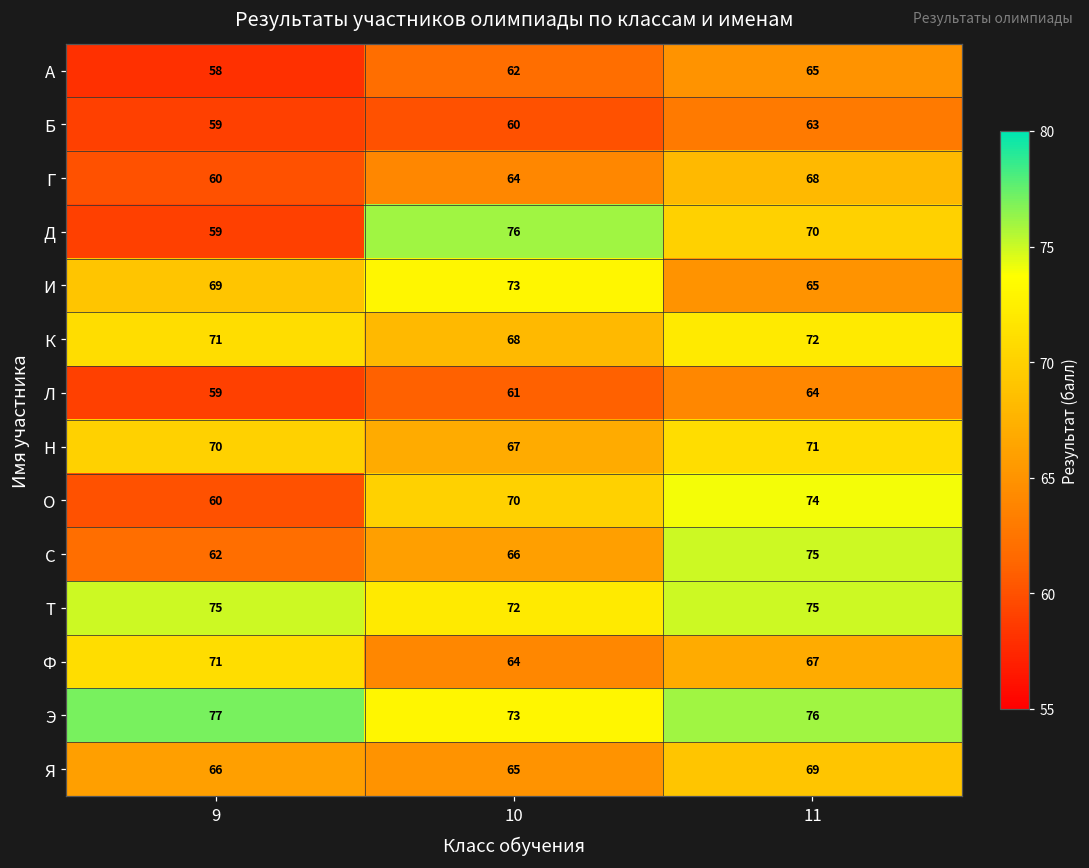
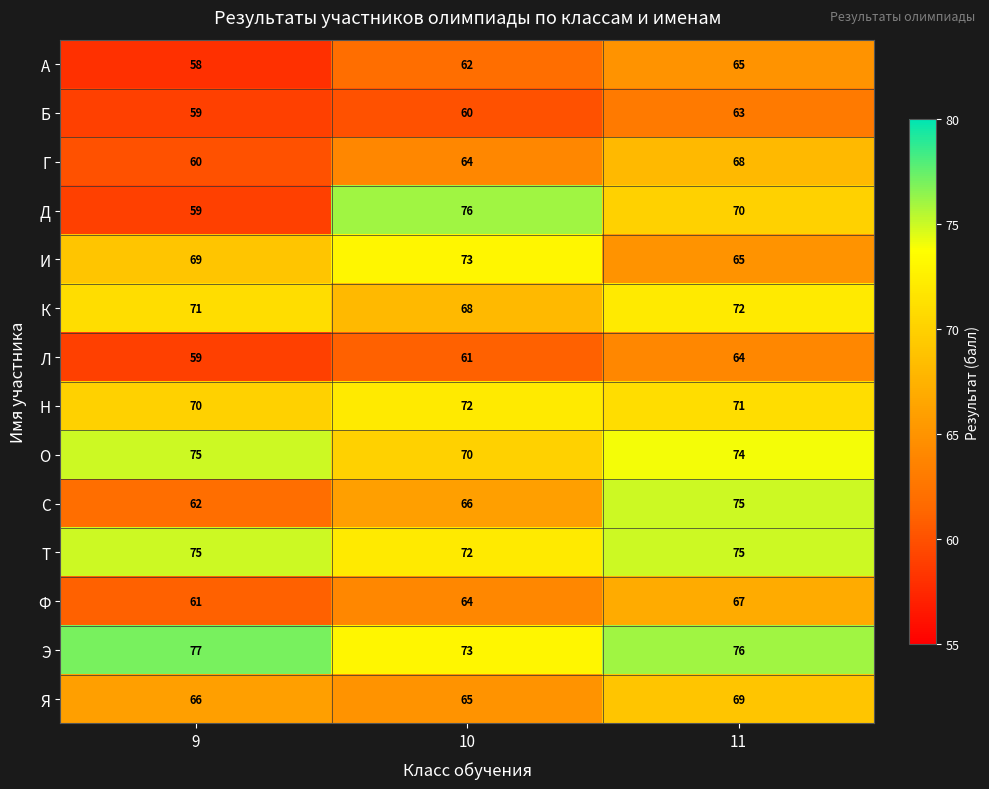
Н, 10: 67 -> 72
О, 9: 60 -> 75
Ф, 9: 71 -> 61
